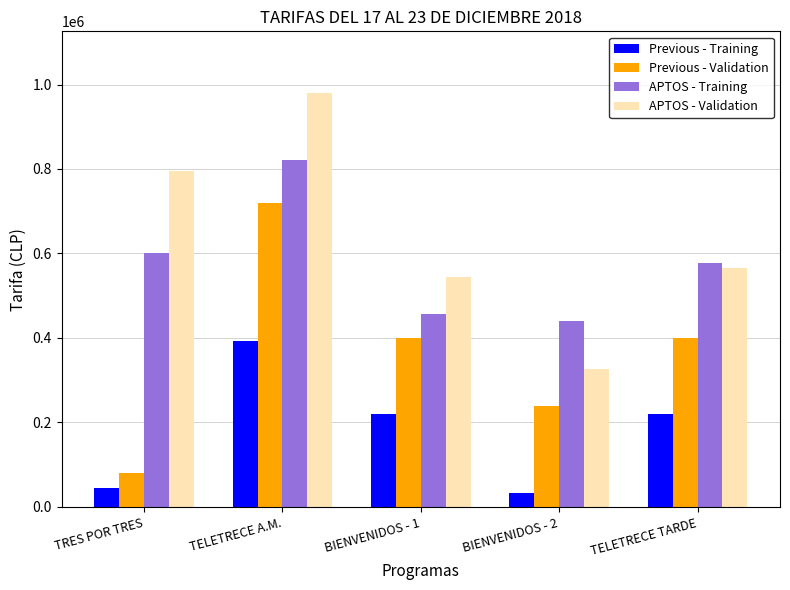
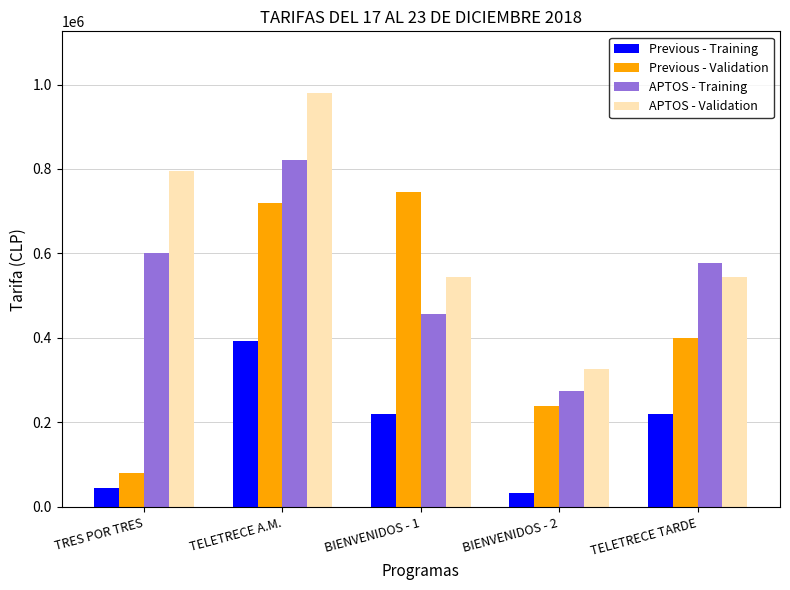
Previous - Validation, BIENVENIDOS - 1: 400000 -> 750000
APTOS - Training, BIENVENIDOS - 2: 440000 -> 270000
APTOS - Validation, TELETRECE TARDE: 570000 -> 540000
